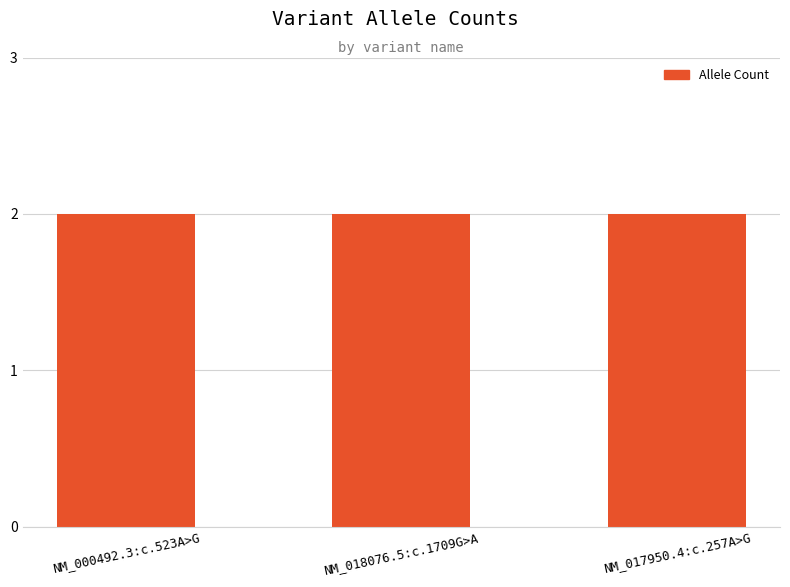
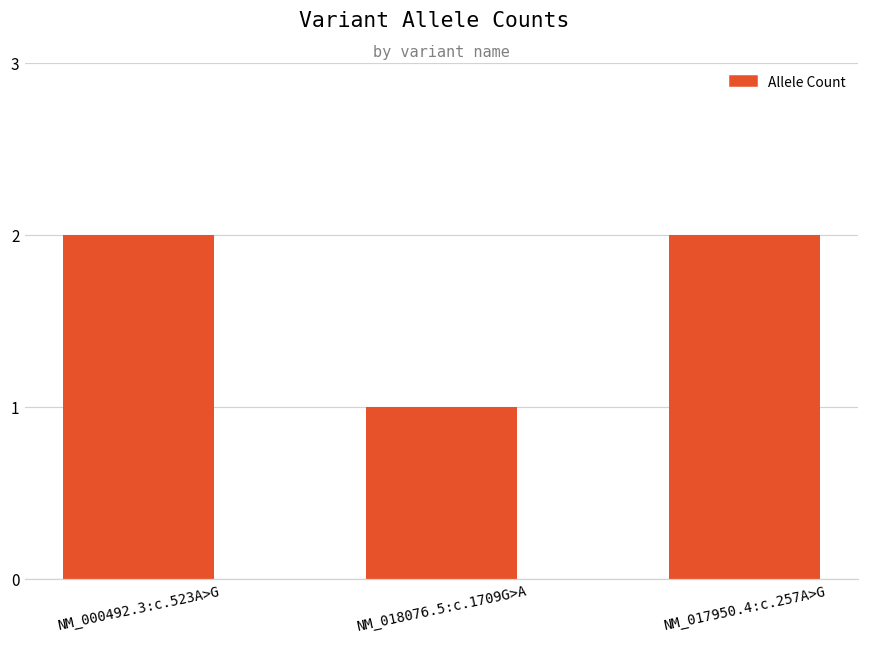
NM_018076.5:c.1709G>A: 2 -> 1
